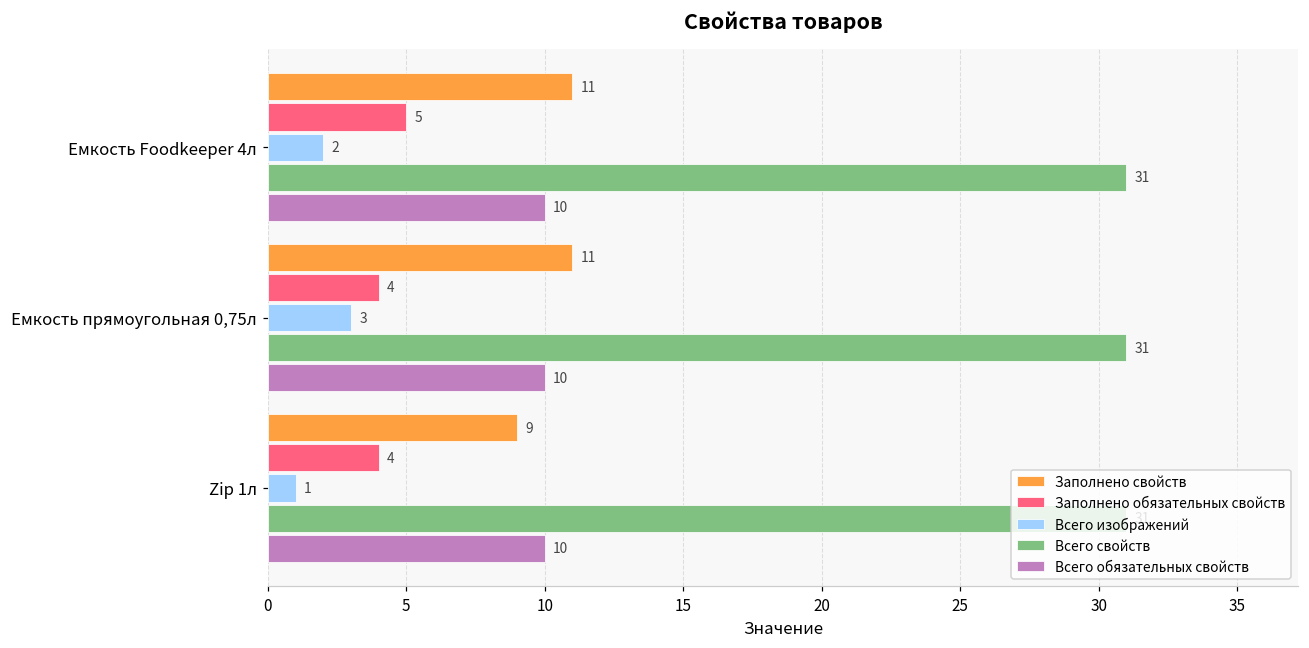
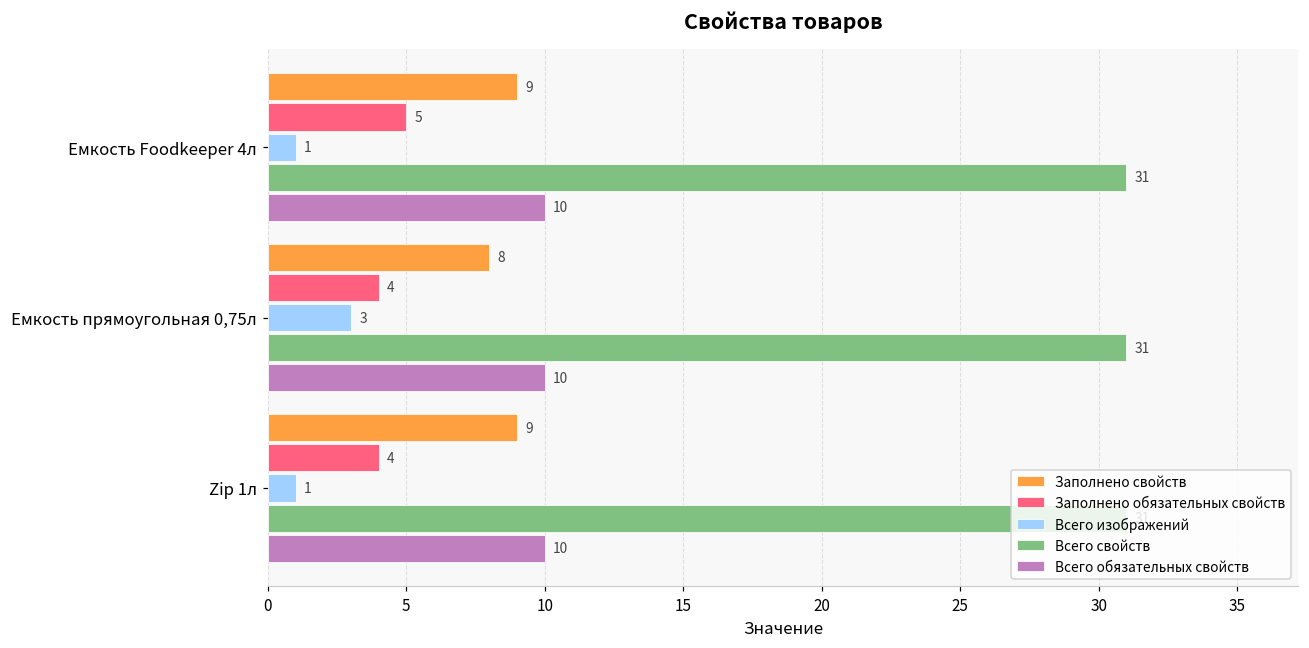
Заполнено свойств, Емкость Foodkeeper 4л: 11 -> 9
Всего изображений, Емкость Foodkeeper 4л: 2 -> 1
Заполнено свойств, Емкость прямоугольная 0,75л: 11 -> 8
